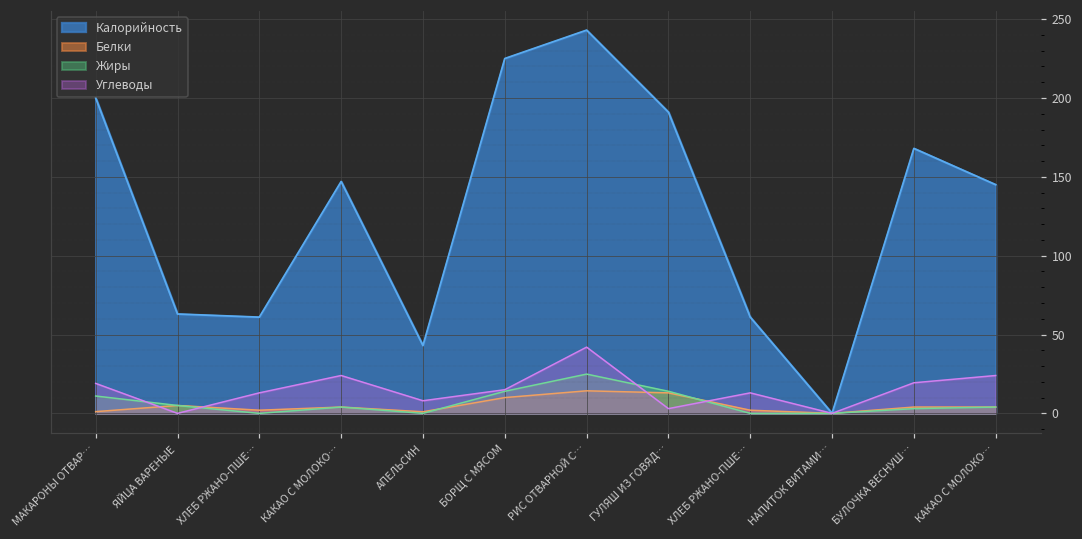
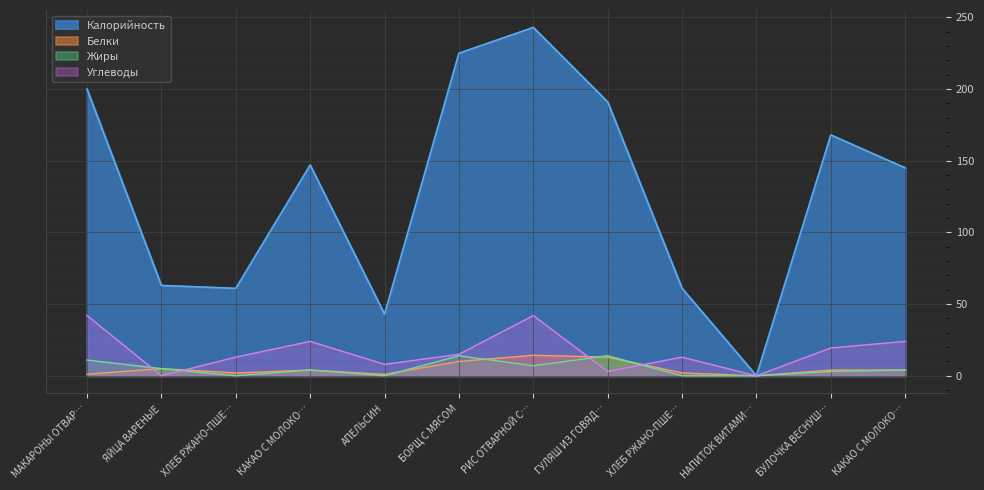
Углеводы, МАКАРОНЫ ОТВАР…: 19 -> 42
Жиры, РИС ОТВАРНОЙ С…: 25 -> 7
